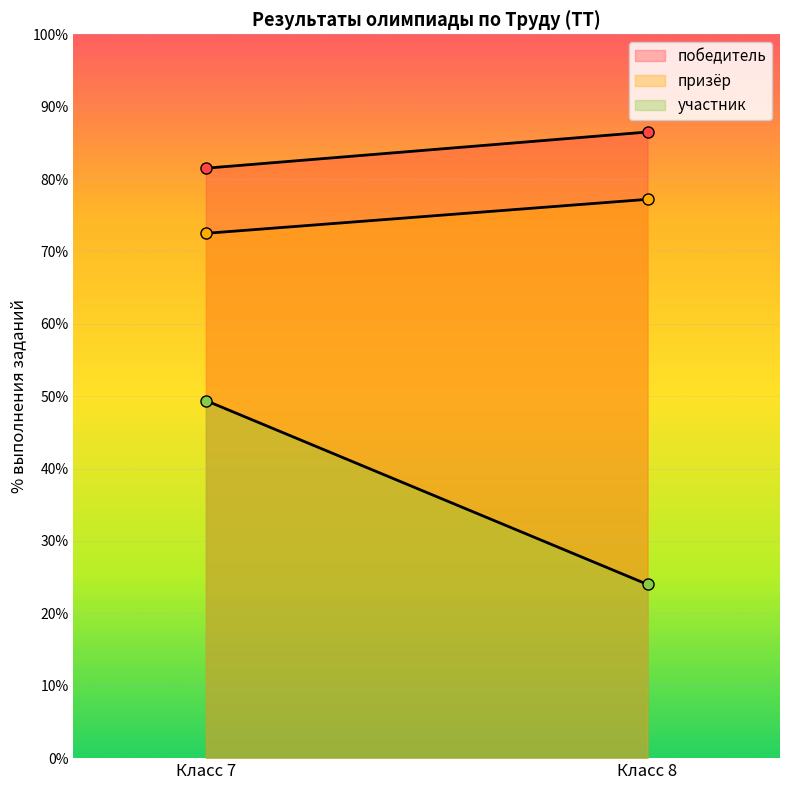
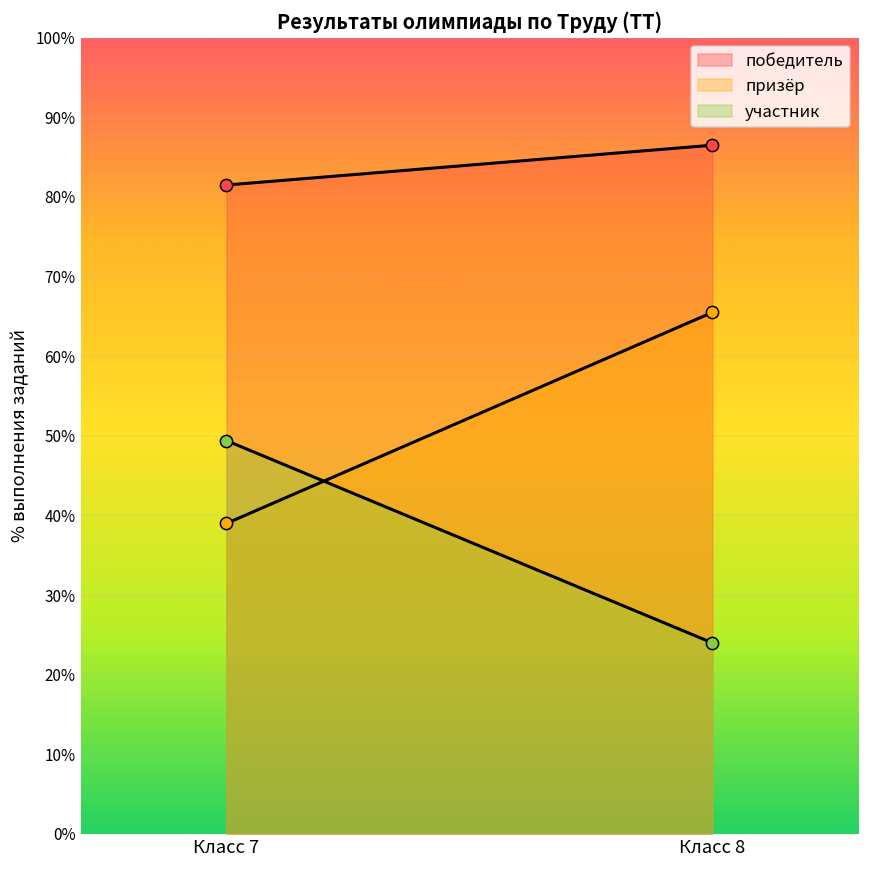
призёр, Класс 7: 73% -> 39%
призёр, Класс 8: 77% -> 66%
